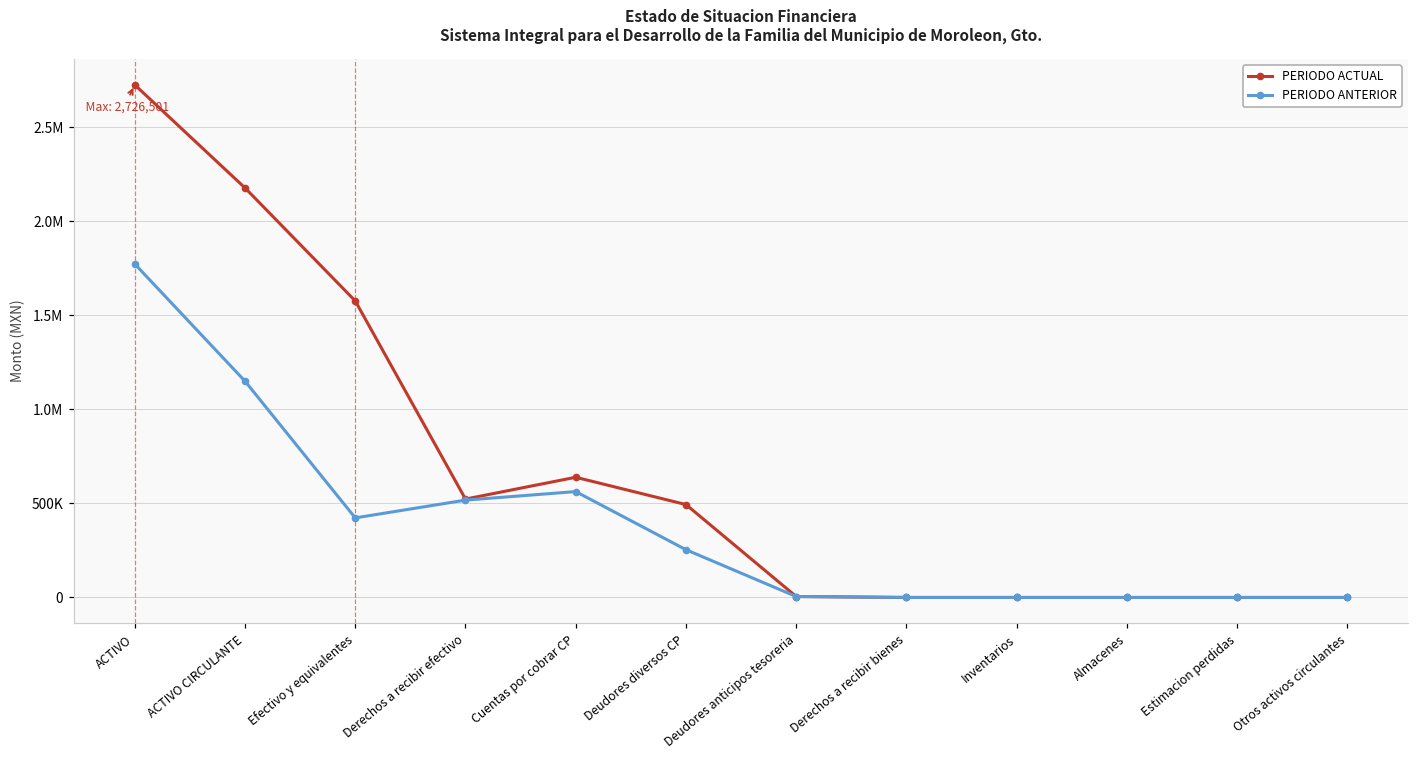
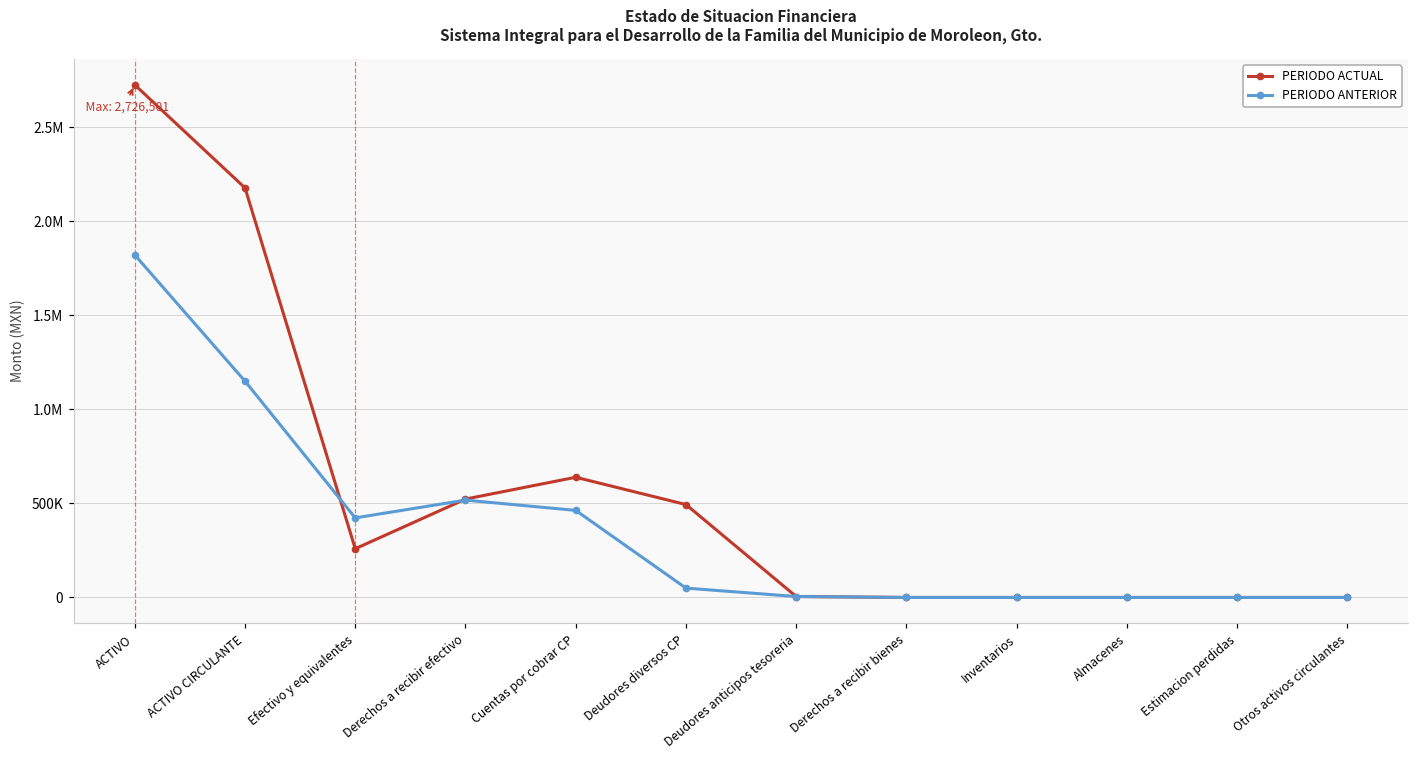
PERIODO ANTERIOR, ACTIVO: 1770000 -> 1820000
PERIODO ACTUAL, Efectivo y equivalentes: 1580000 -> 260000
PERIODO ANTERIOR, Cuentas por cobrar CP: 560000 -> 460000
PERIODO ANTERIOR, Deudores diversos CP: 250000 -> 50000
